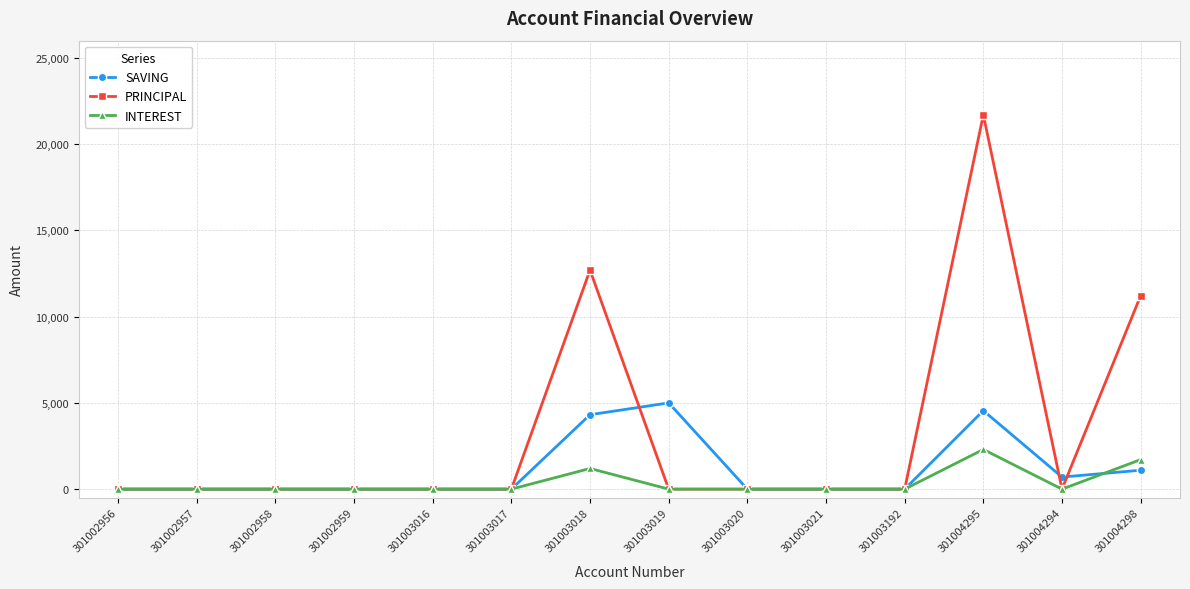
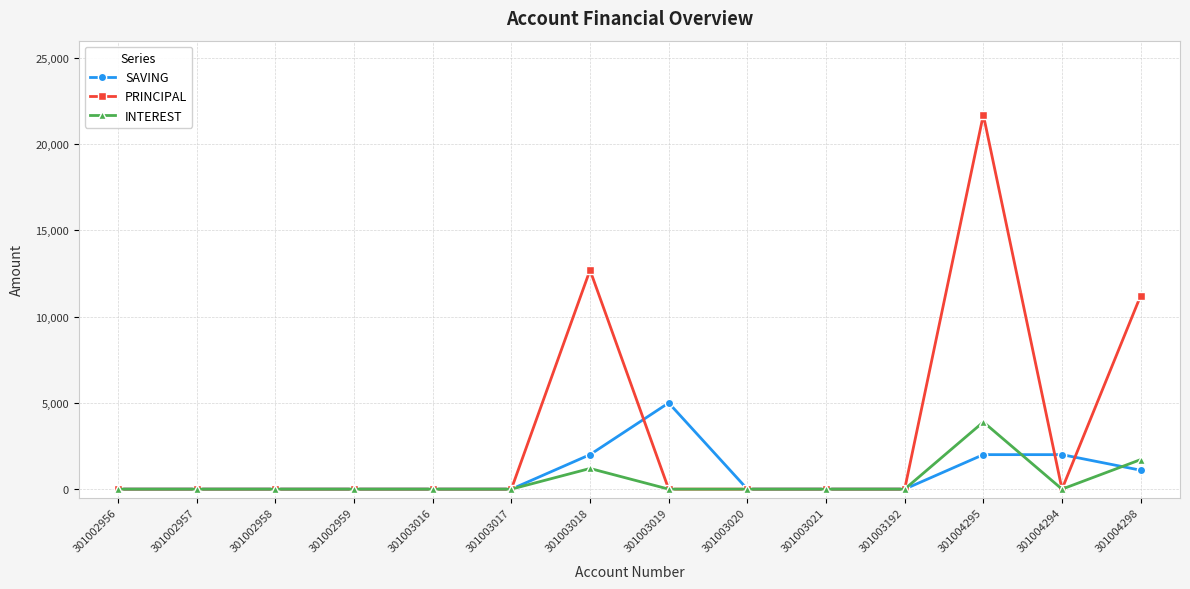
SAVING, 301003018: 4,300 -> 2,000
SAVING, 301004295: 4,600 -> 2,000
INTEREST, 301004295: 2,300 -> 3,900
SAVING, 301004294: 700 -> 2,000
